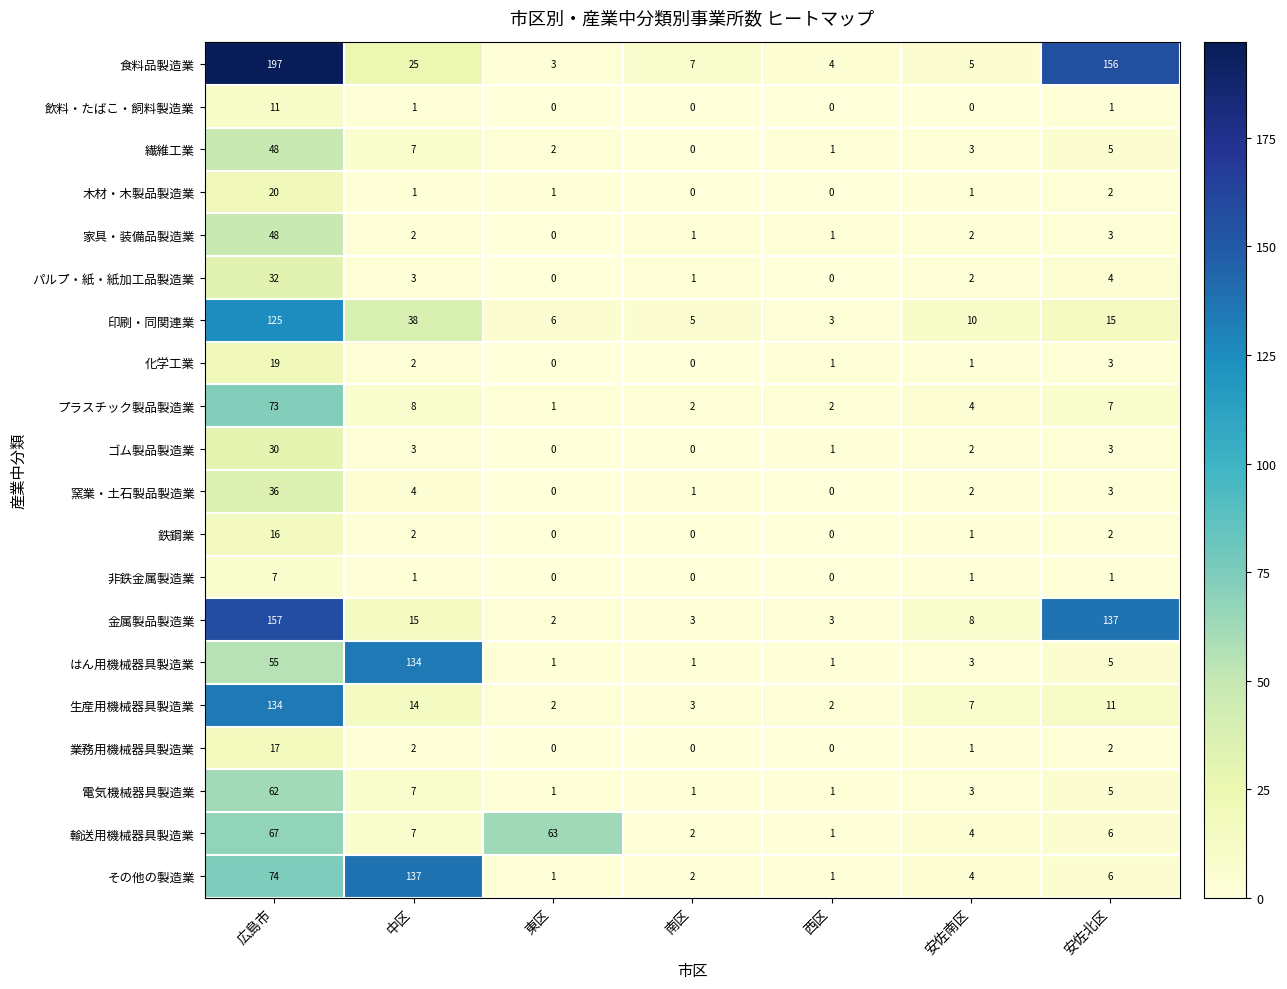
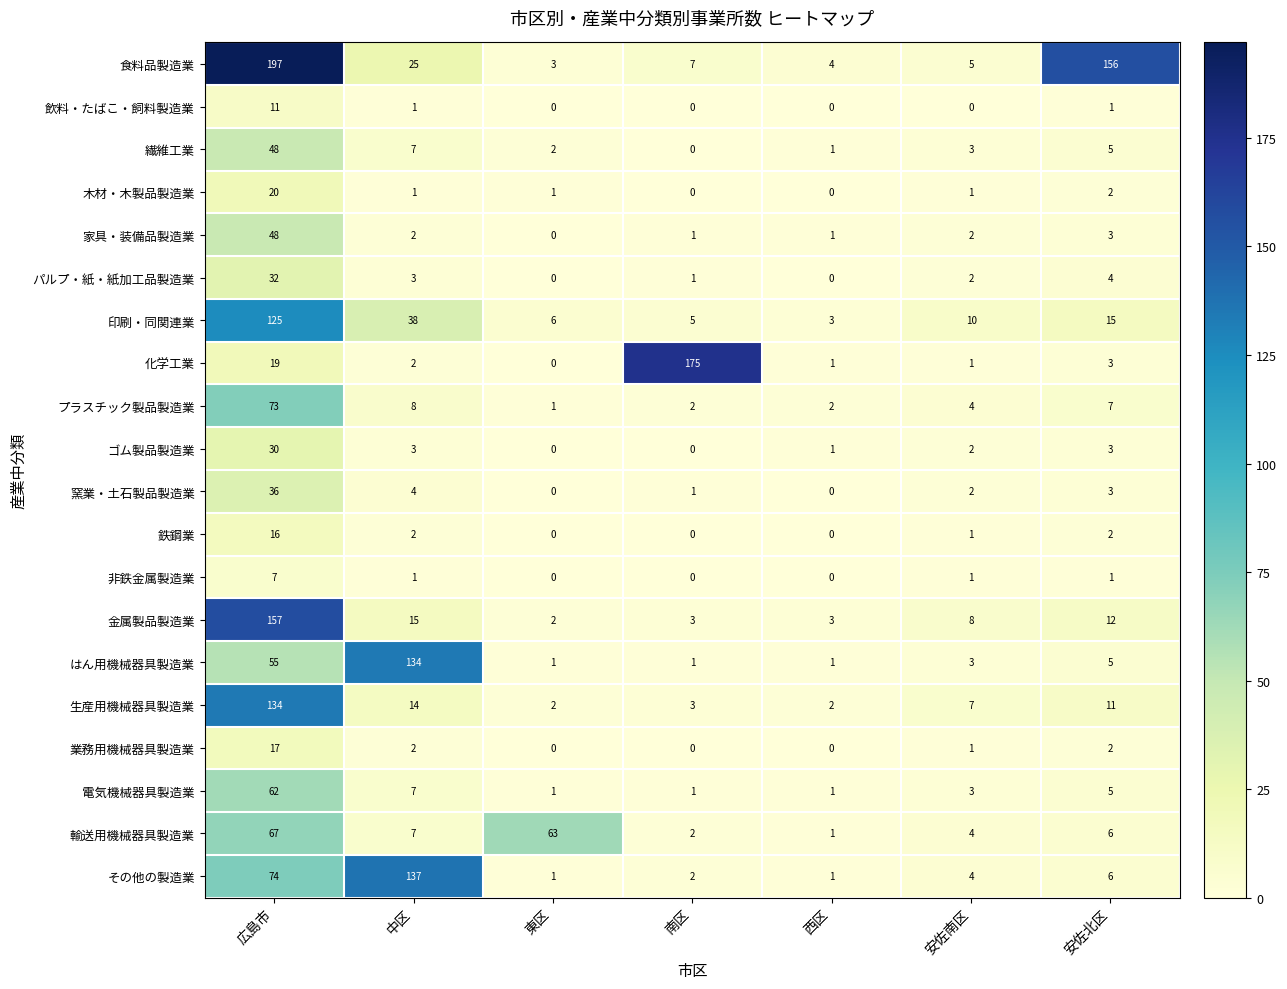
化学工業, 南区: 0 -> 175
金属製品製造業, 安佐北区: 137 -> 12
